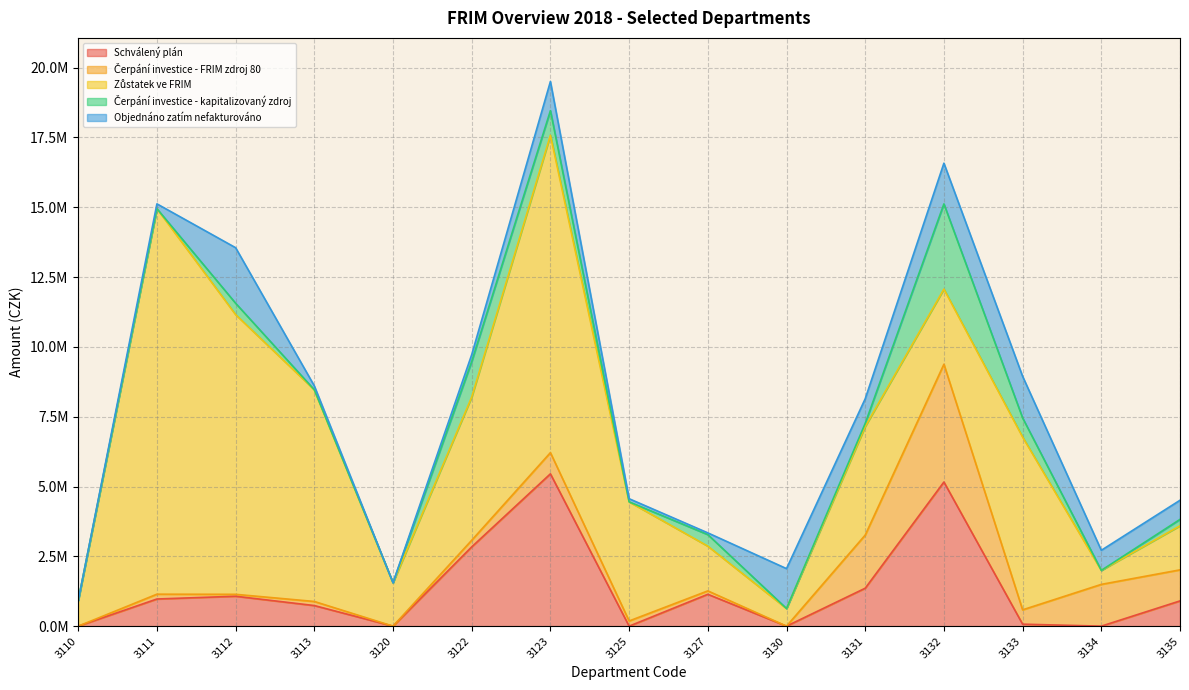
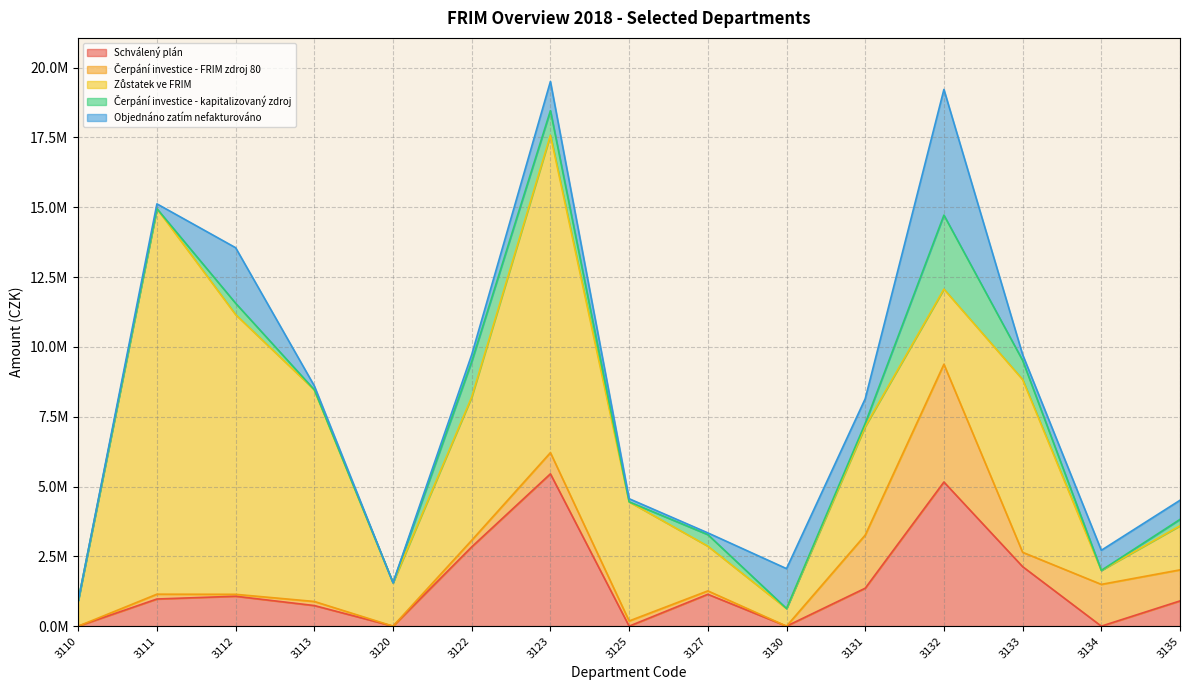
Čerpání investice - kapitalizovaný zdroj, 3132: 3100000 -> 2600000
Objednáno zatím nefakturováno, 3132: 1500000 -> 4500000
Schválený plán, 3133: 100000 -> 2100000
Objednáno zatím nefakturováno, 3133: 1500000 -> 200000
